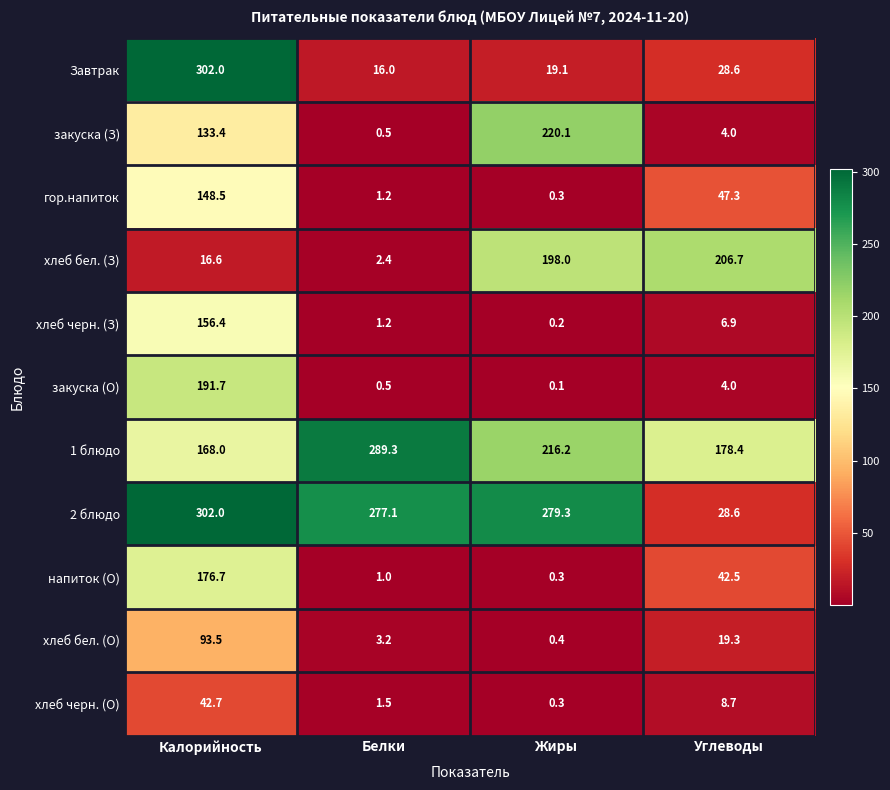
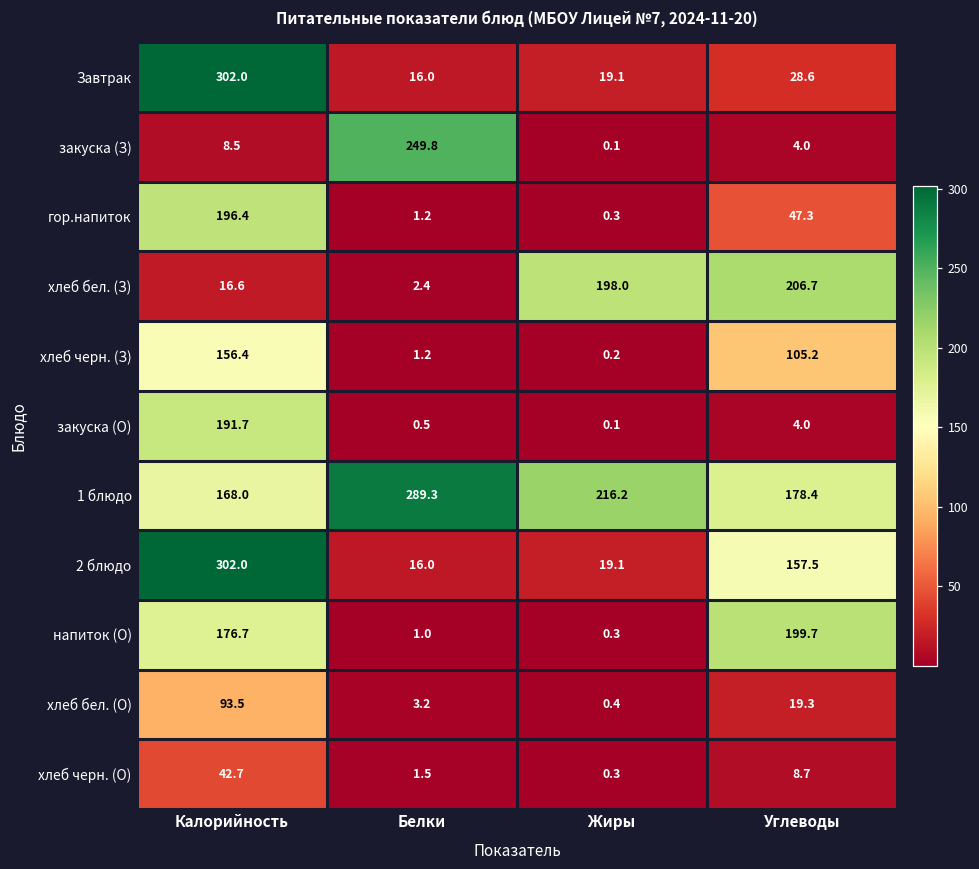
закуска (З), Калорийность: 133.4 -> 8.5
закуска (З), Белки: 0.5 -> 249.8
закуска (З), Жиры: 220.1 -> 0.1
гор.напиток, Калорийность: 148.5 -> 196.4
хлеб черн. (З), Углеводы: 6.9 -> 105.2
2 блюдо, Белки: 277.1 -> 16.0
2 блюдо, Жиры: 279.3 -> 19.1
2 блюдо, Углеводы: 28.6 -> 157.5
напиток (О), Углеводы: 42.5 -> 199.7
